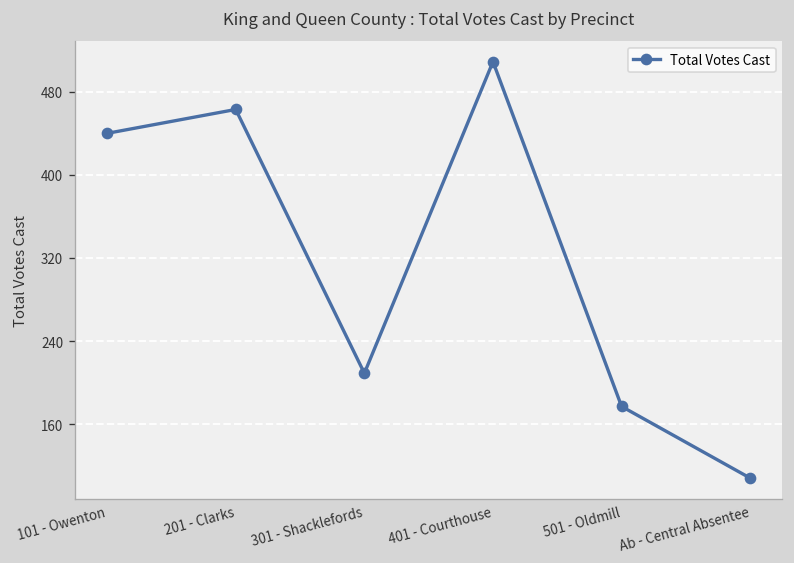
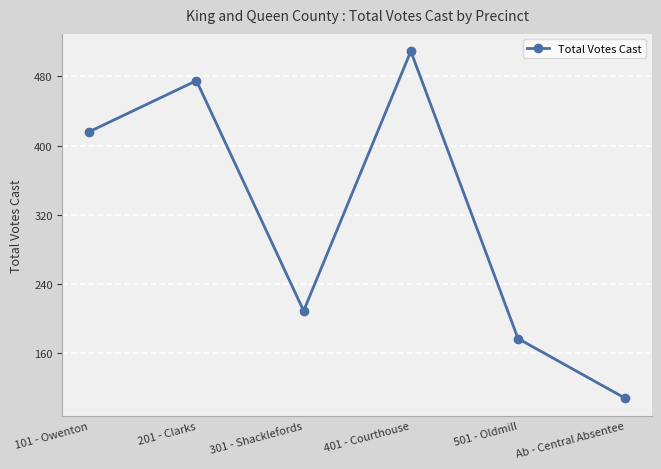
101 - Owenton: 440 -> 420
201 - Clarks: 460 -> 480
